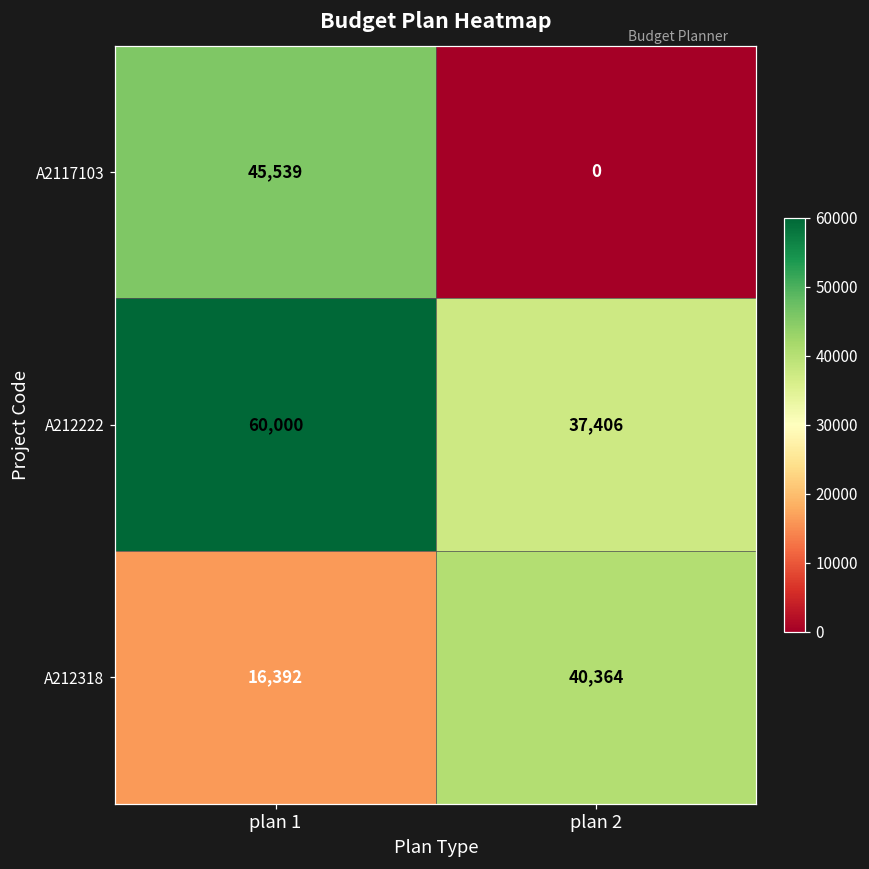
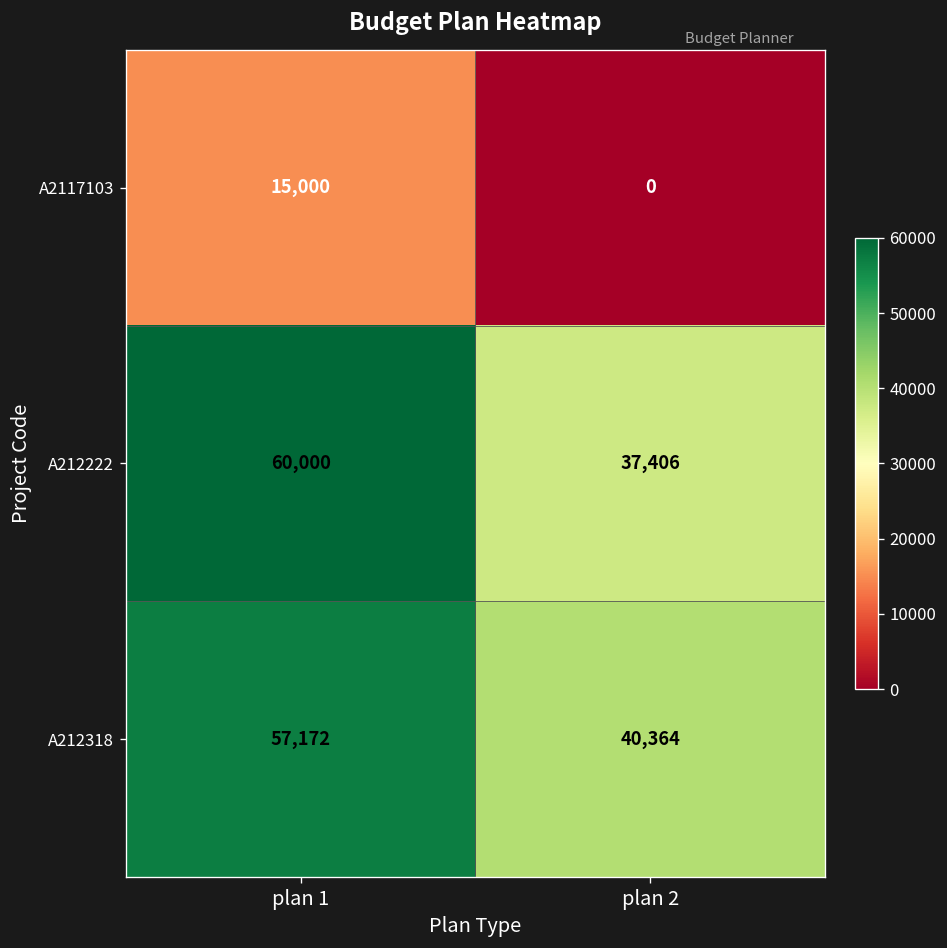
A2117103, plan 1: 45,539 -> 15,000
A212318, plan 1: 16,392 -> 57,172
